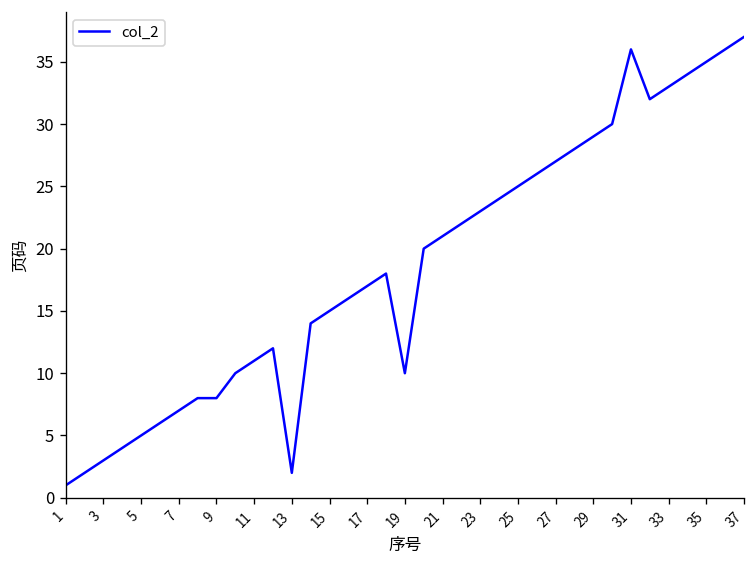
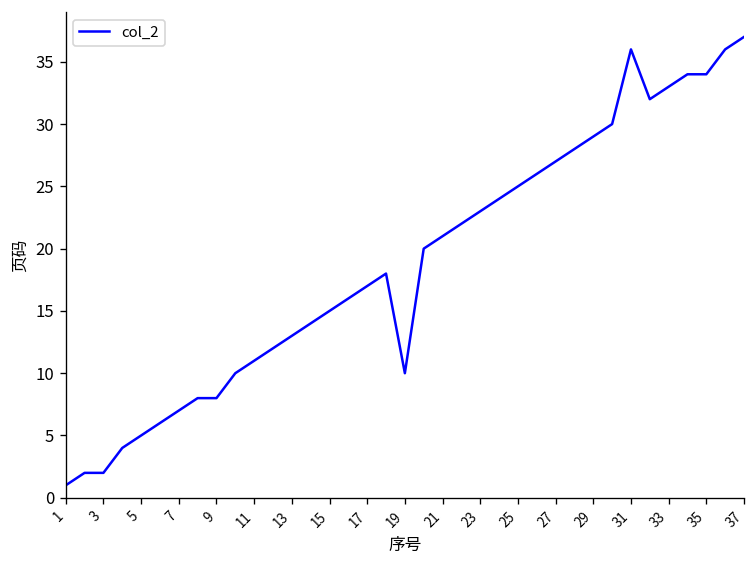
3: 3 -> 2
13: 2 -> 13
35: 35 -> 34
